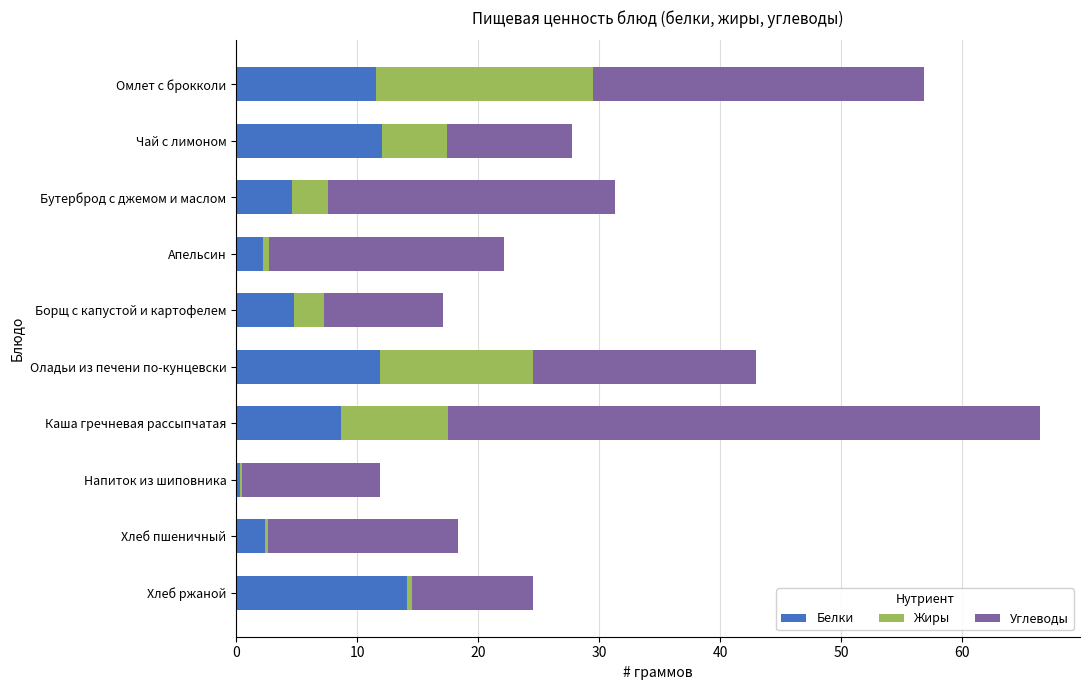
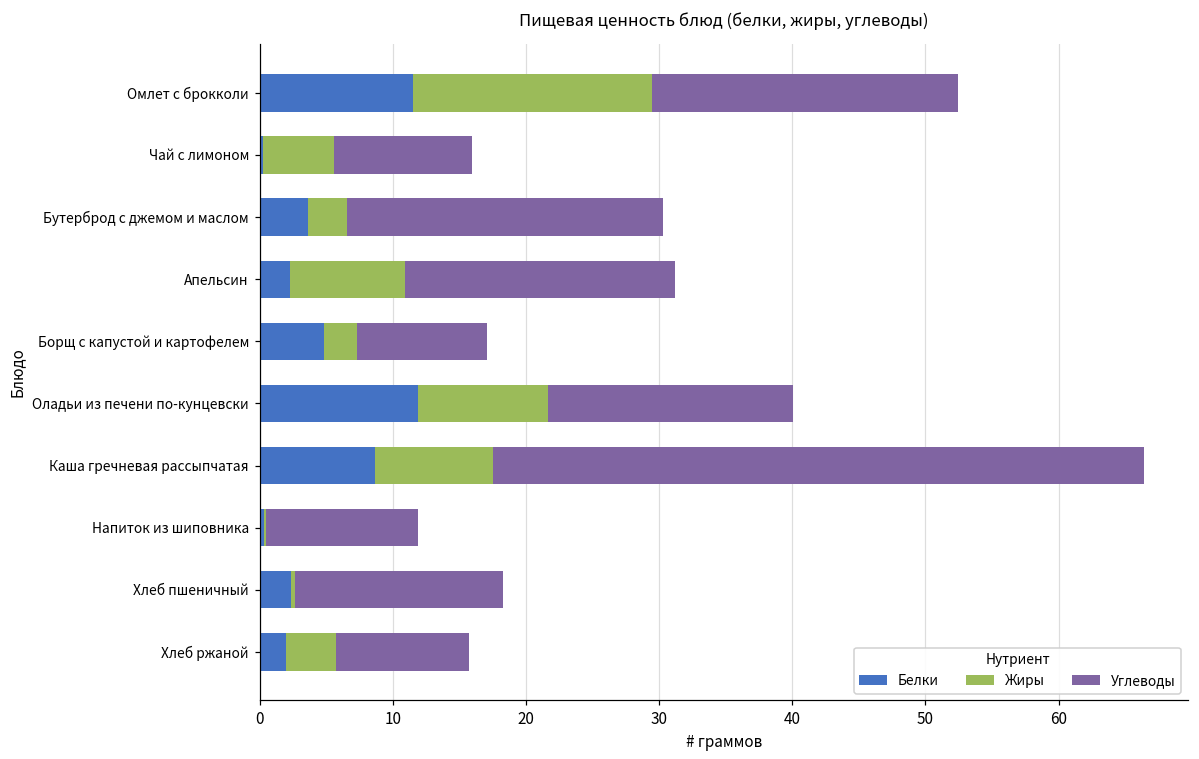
Углеводы, Омлет с брокколи: 27.4 -> 23.0
Белки, Чай с лимоном: 12.1 -> 0.3
Белки, Бутерброд с джемом и маслом: 4.6 -> 3.6
Жиры, Апельсин: 0.5 -> 8.7
Углеводы, Апельсин: 19.4 -> 20.3
Жиры, Оладьи из печени по-кунцевски: 12.7 -> 9.8
Белки, Хлеб ржаной: 14.2 -> 2.0
Жиры, Хлеб ржаной: 0.4 -> 3.7
